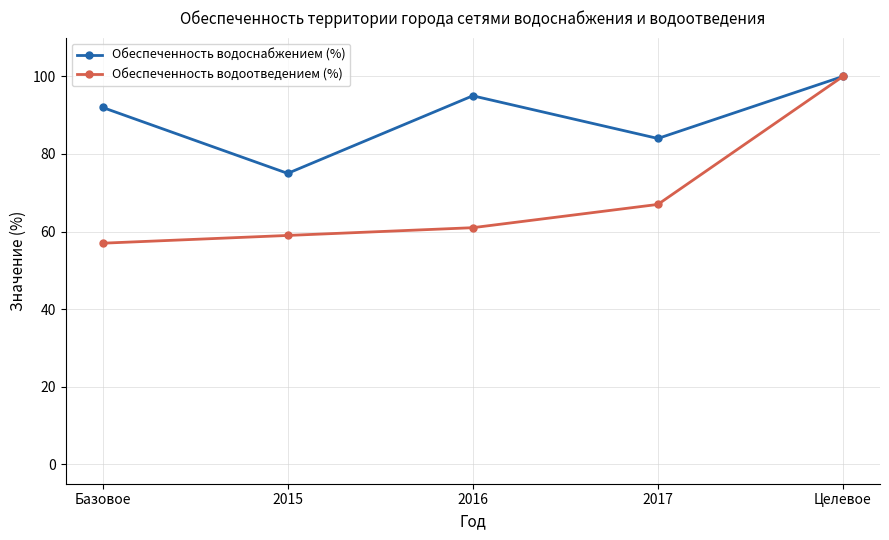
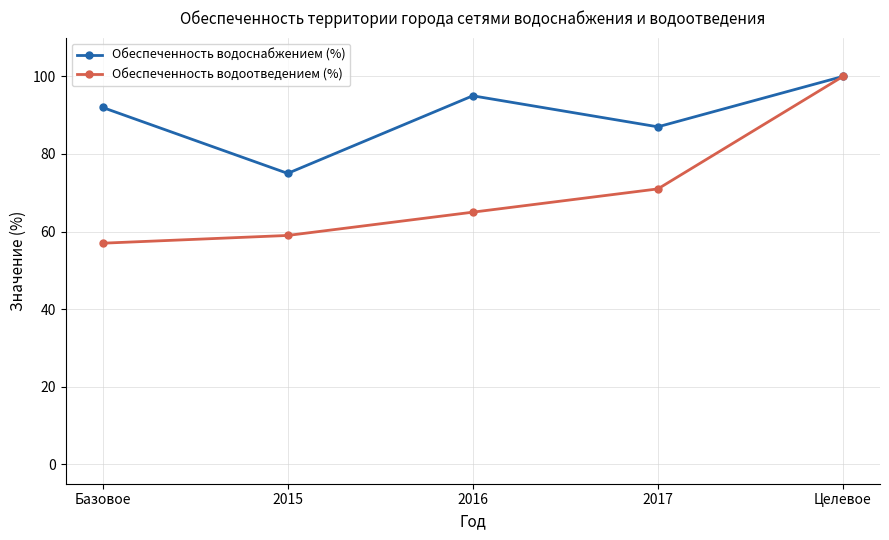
Обеспеченность водоотведением (%), 2016: 61 -> 65
Обеспеченность водоснабжением (%), 2017: 84 -> 87
Обеспеченность водоотведением (%), 2017: 67 -> 71
